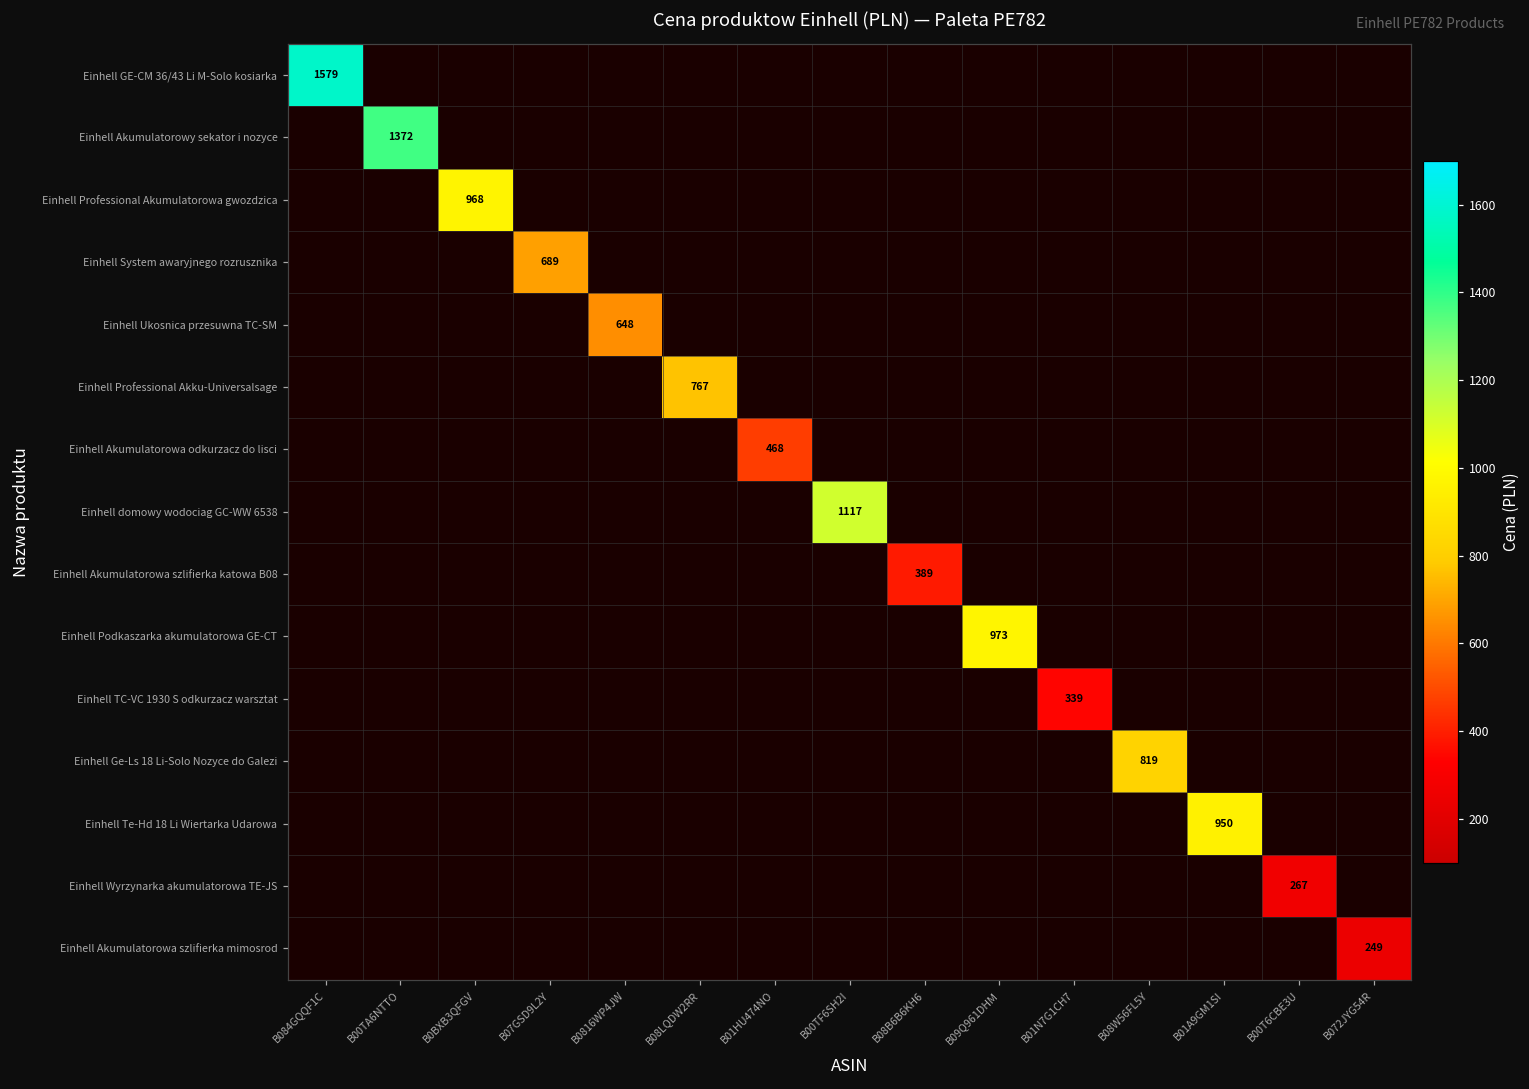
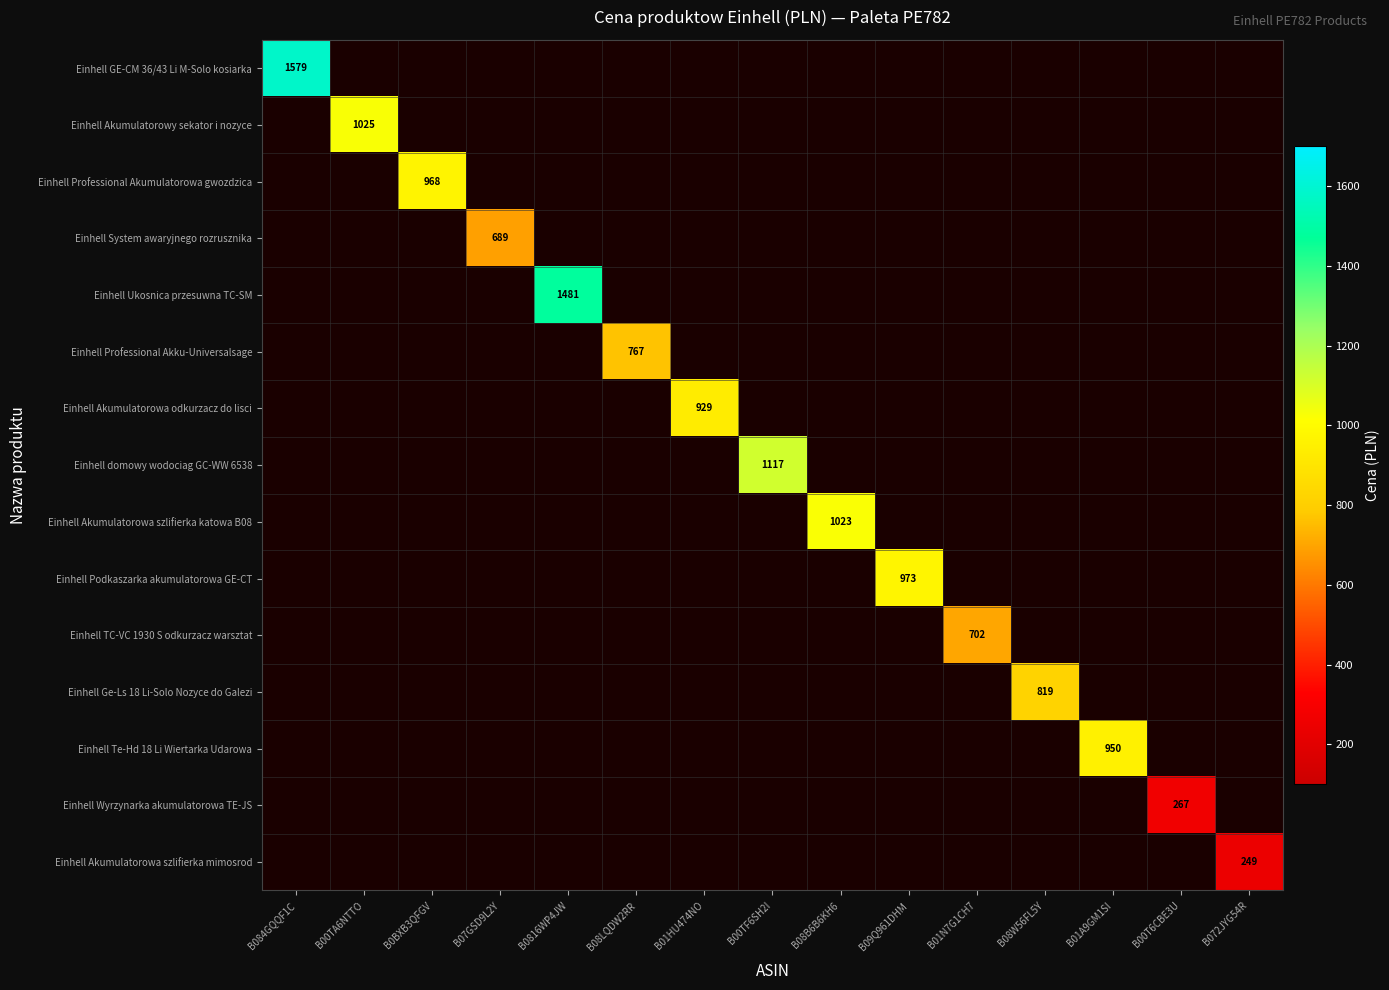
Einhell Akumulatorowy sekator i nozyce, B00TA6NTTO: 1372 -> 1025
Einhell Ukosnica przesuwna TC-SM, B0816WP4JW: 648 -> 1481
Einhell Akumulatorowa odkurzacz do lisci, B01HU474NO: 468 -> 929
Einhell Akumulatorowa szlifierka katowa B08, B08B6B6KH6: 389 -> 1023
Einhell TC-VC 1930 S odkurzacz warsztat, B01N7G1CH7: 339 -> 702
